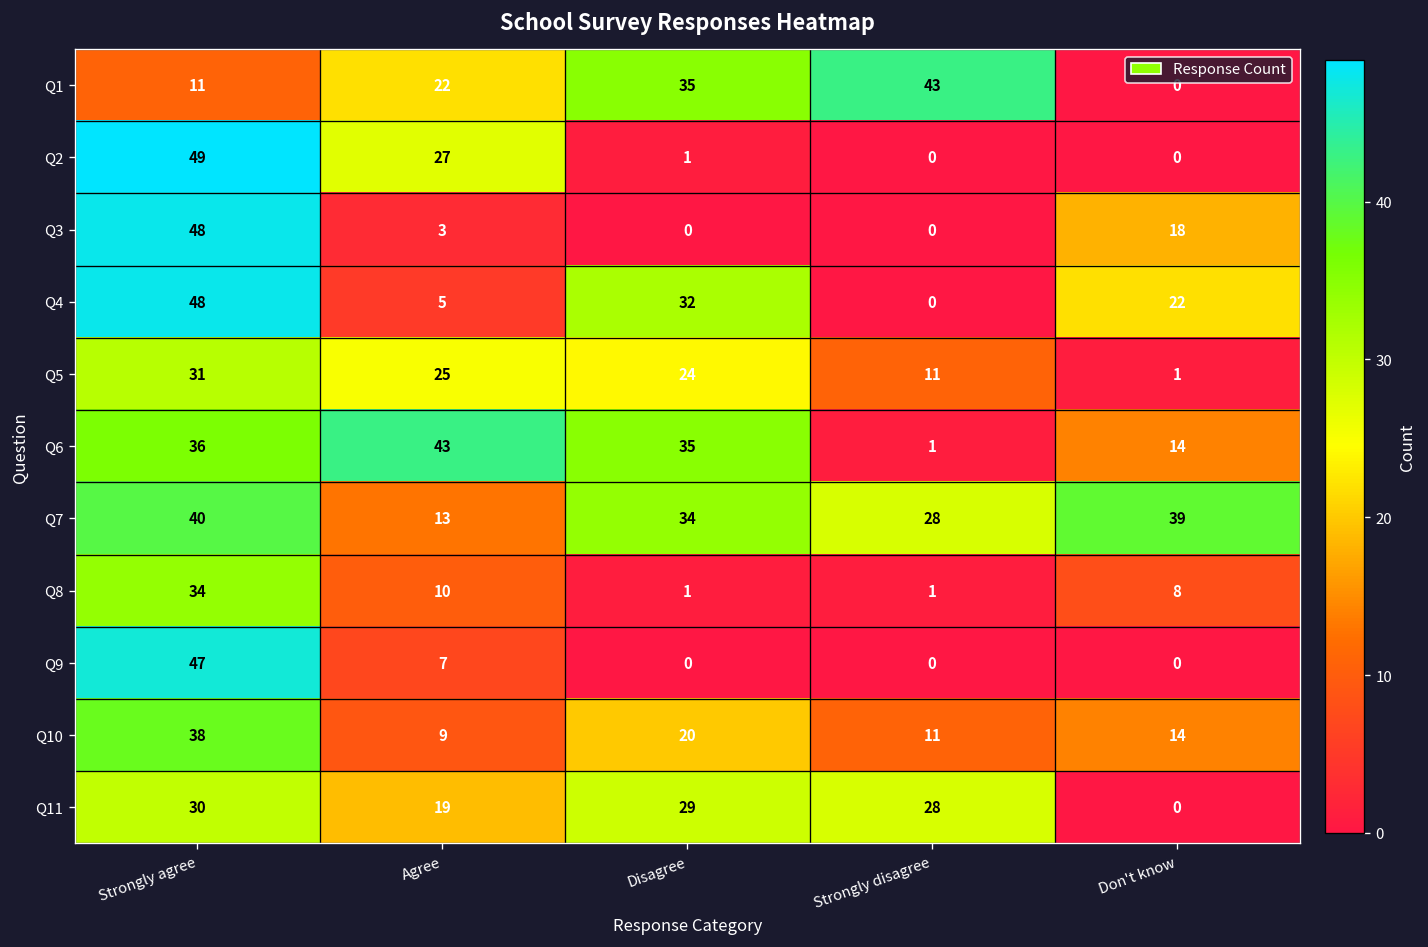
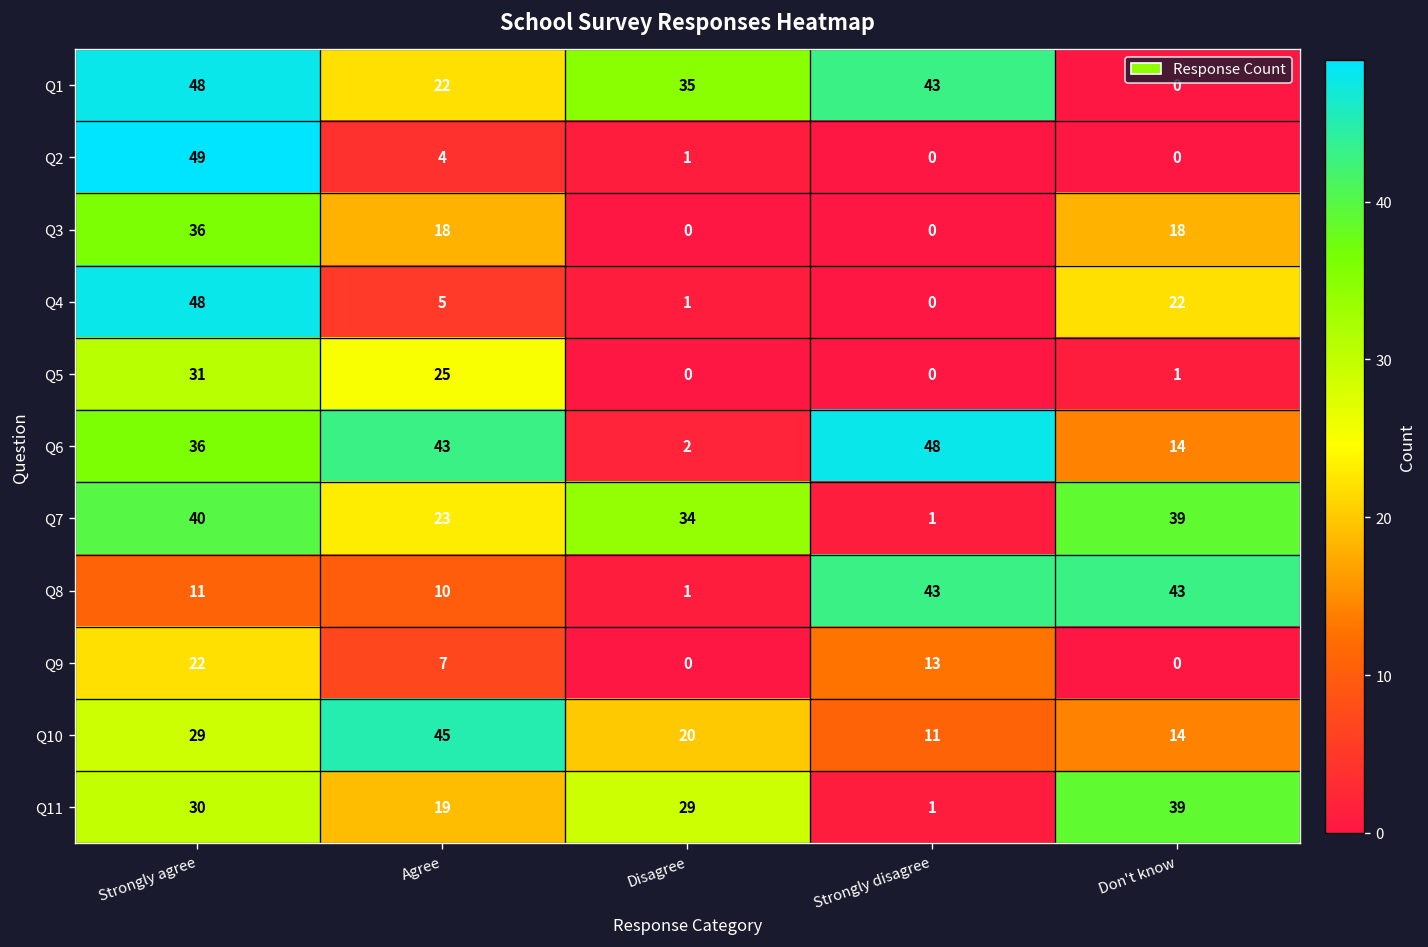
Q1, Strongly agree: 11 -> 48
Q2, Agree: 27 -> 4
Q3, Strongly agree: 48 -> 36
Q3, Agree: 3 -> 18
Q4, Disagree: 32 -> 1
Q5, Disagree: 24 -> 0
Q5, Strongly disagree: 11 -> 0
Q6, Disagree: 35 -> 2
Q6, Strongly disagree: 1 -> 48
Q7, Agree: 13 -> 23
Q7, Strongly disagree: 28 -> 1
Q8, Strongly agree: 34 -> 11
Q8, Strongly disagree: 1 -> 43
Q8, Don't know: 8 -> 43
Q9, Strongly agree: 47 -> 22
Q9, Strongly disagree: 0 -> 13
Q10, Strongly agree: 38 -> 29
Q10, Agree: 9 -> 45
Q11, Strongly disagree: 28 -> 1
Q11, Don't know: 0 -> 39
